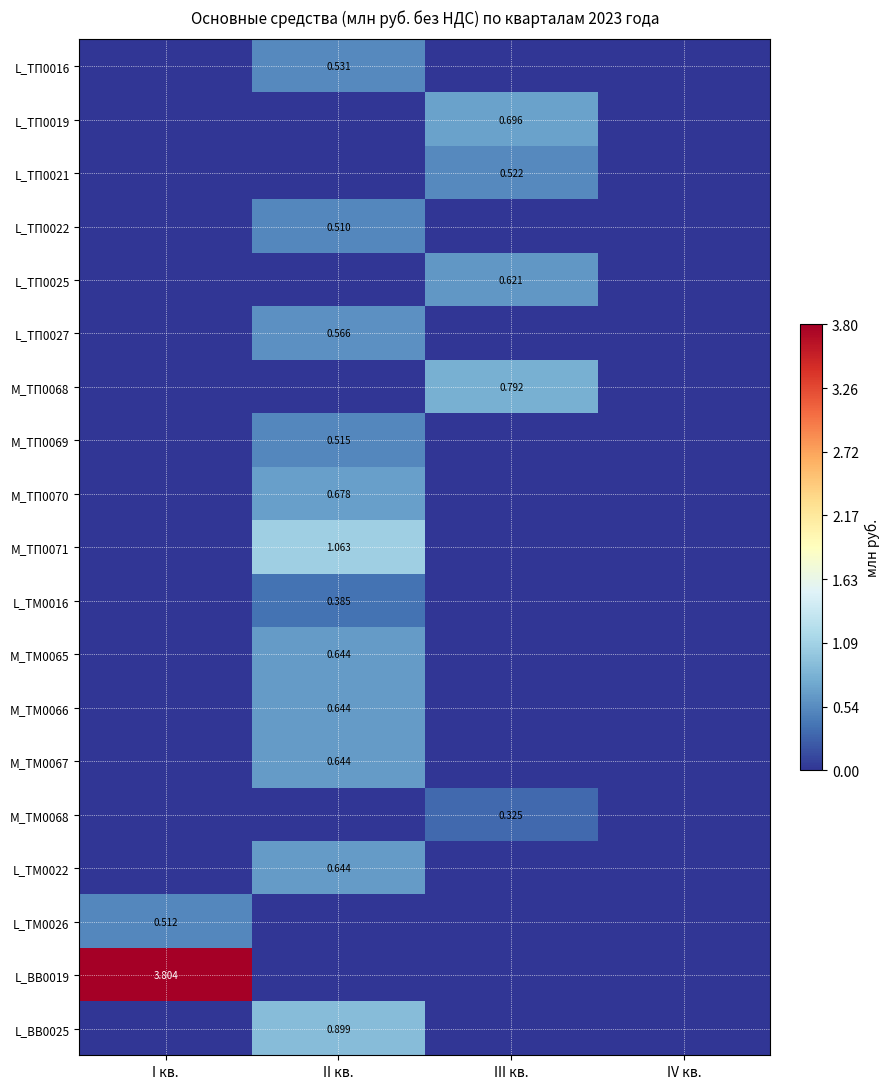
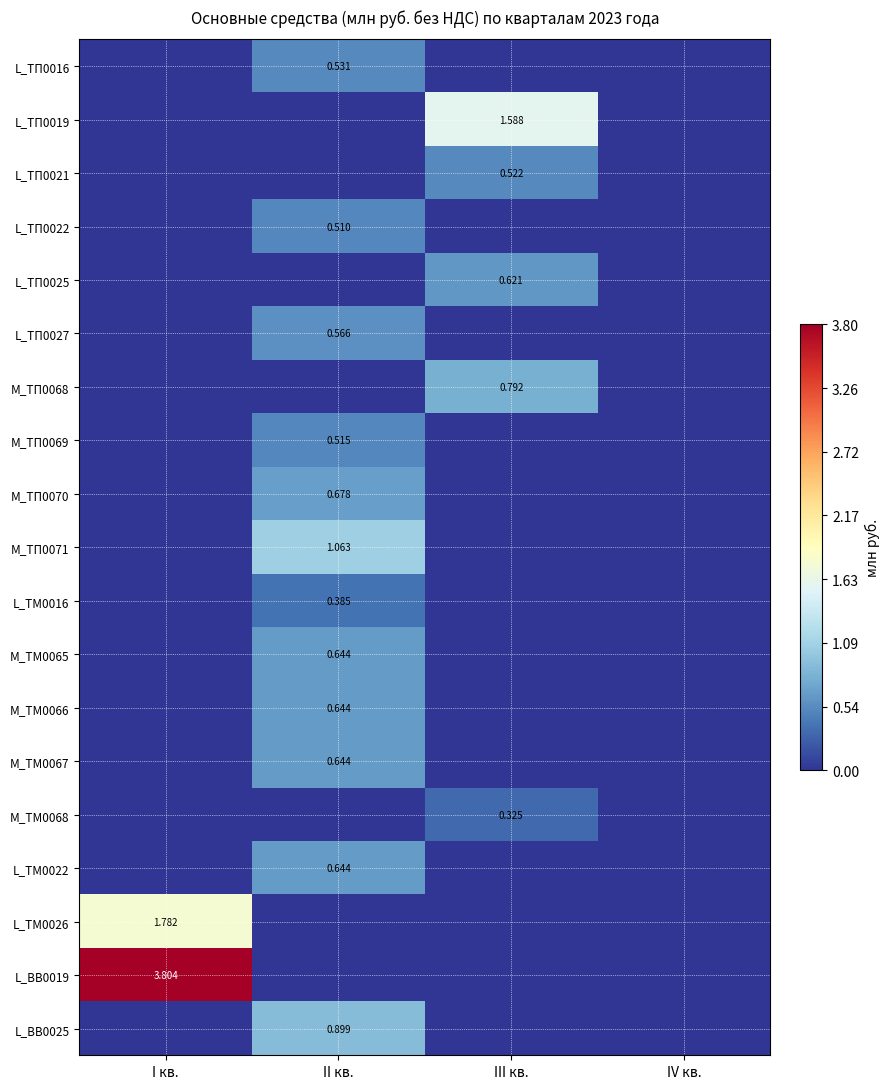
L_ТП0019, III кв.: 0.696 -> 1.588
L_ТM0026, I кв.: 0.512 -> 1.782
